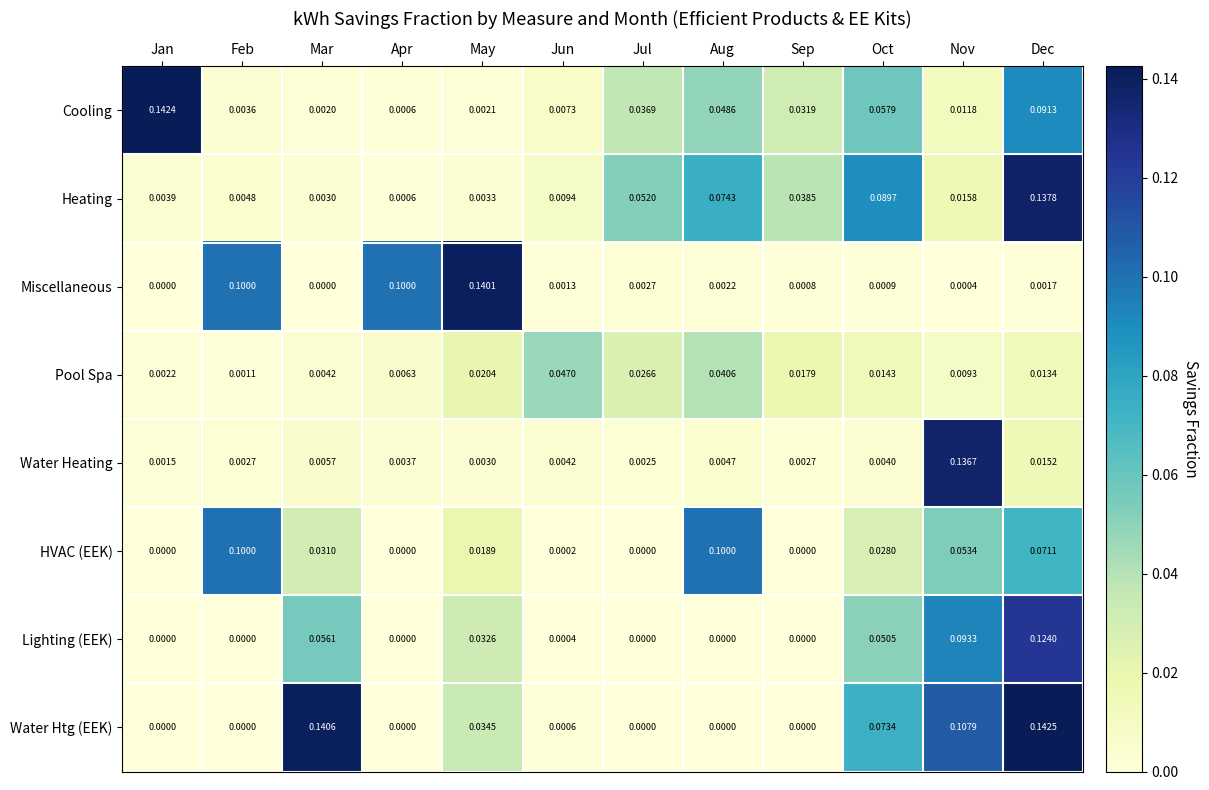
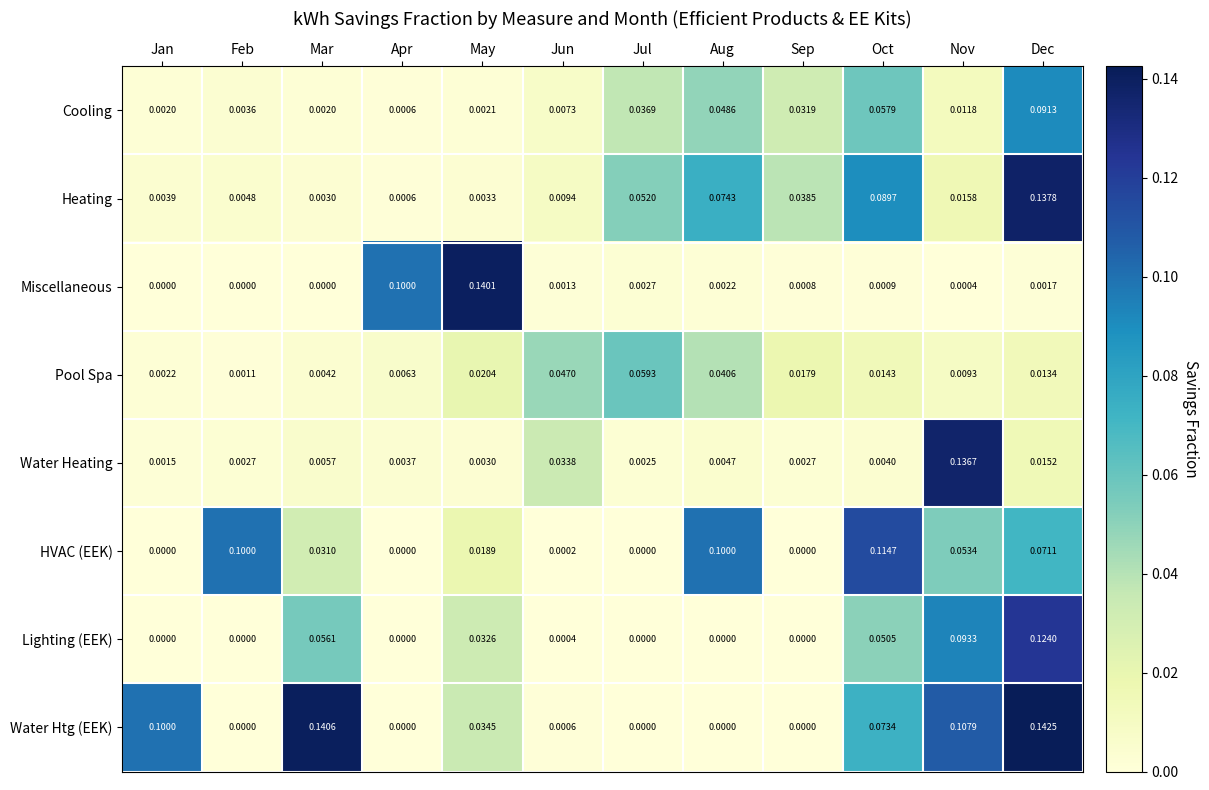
Cooling, Jan: 0.1424 -> 0.0020
Miscellaneous, Feb: 0.1000 -> 0.0000
Pool Spa, Jul: 0.0266 -> 0.0593
Water Heating, Jun: 0.0042 -> 0.0338
HVAC (EEK), Oct: 0.0280 -> 0.1147
Water Htg (EEK), Jan: 0.0000 -> 0.1000
